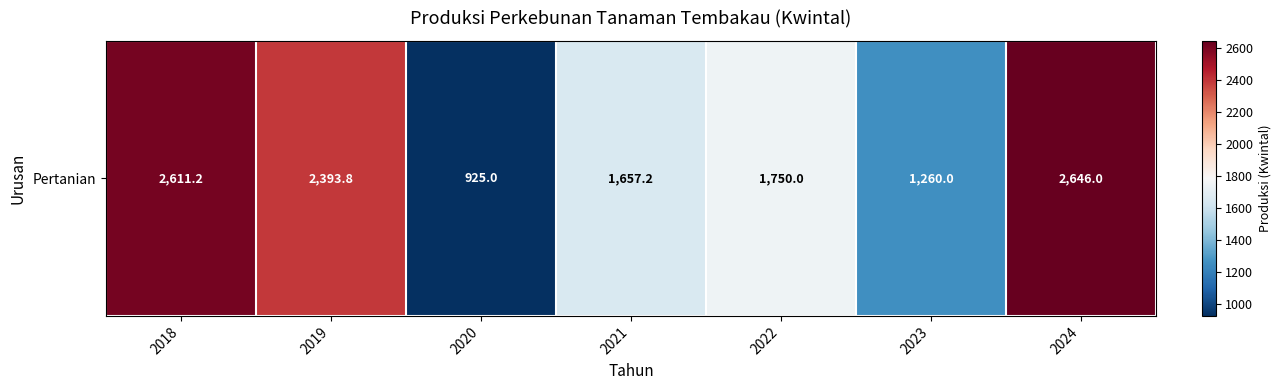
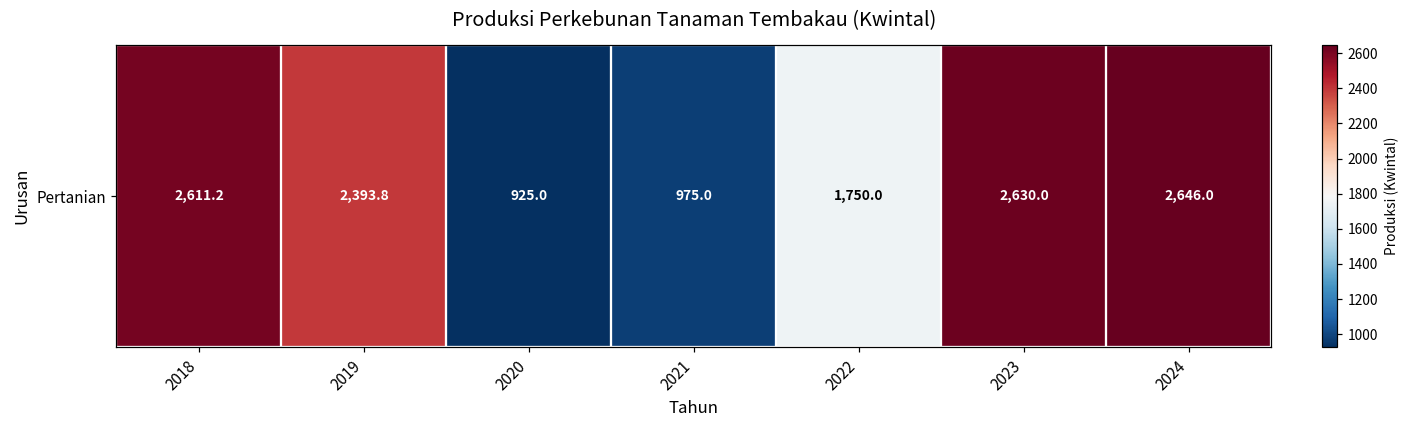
Pertanian, 2021: 1,657.2 -> 975.0
Pertanian, 2023: 1,260.0 -> 2,630.0
